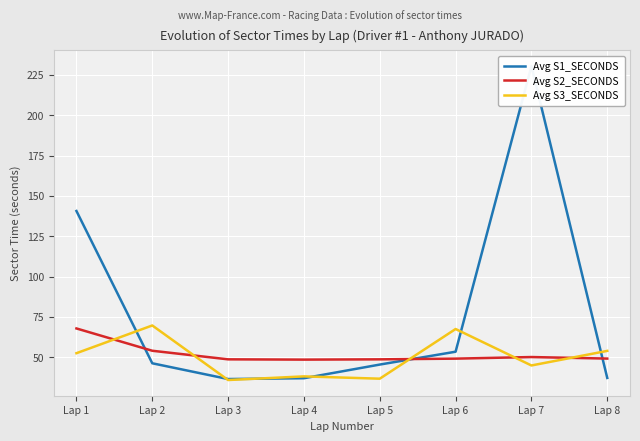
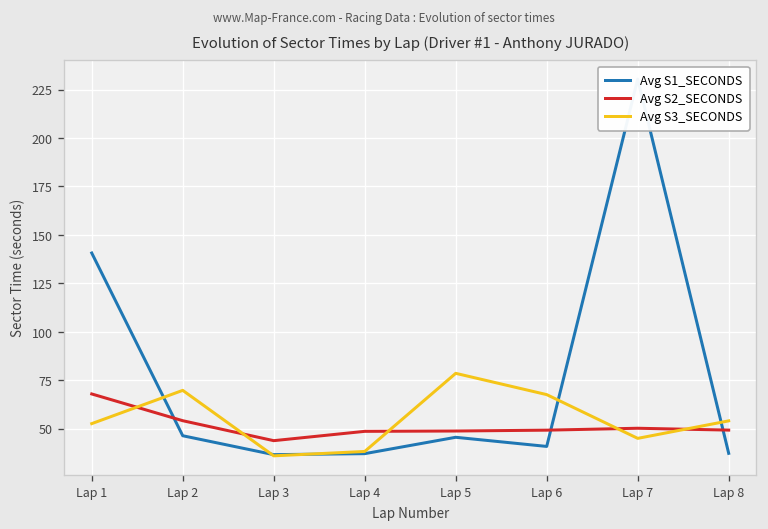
Avg S2_SECONDS, Lap 3: 49 -> 44
Avg S3_SECONDS, Lap 5: 37 -> 79
Avg S1_SECONDS, Lap 6: 54 -> 41
